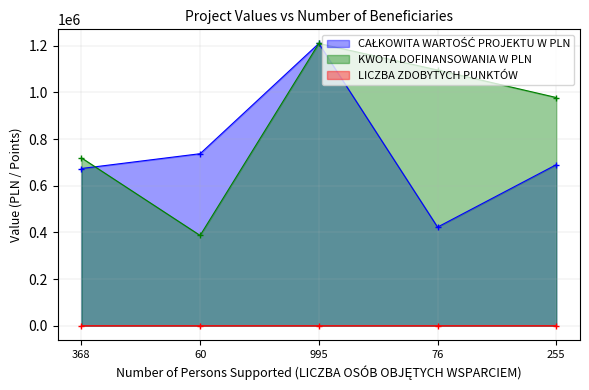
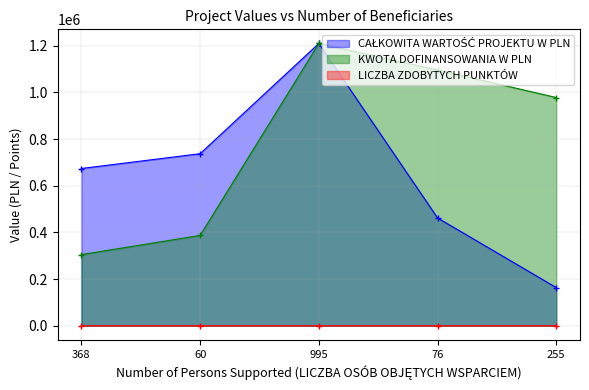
KWOTA DOFINANSOWANIA W PLN, 368: 720000 -> 300000
CAŁKOWITA WARTOŚĆ PROJEKTU W PLN, 76: 420000 -> 460000
CAŁKOWITA WARTOŚĆ PROJEKTU W PLN, 255: 690000 -> 160000
